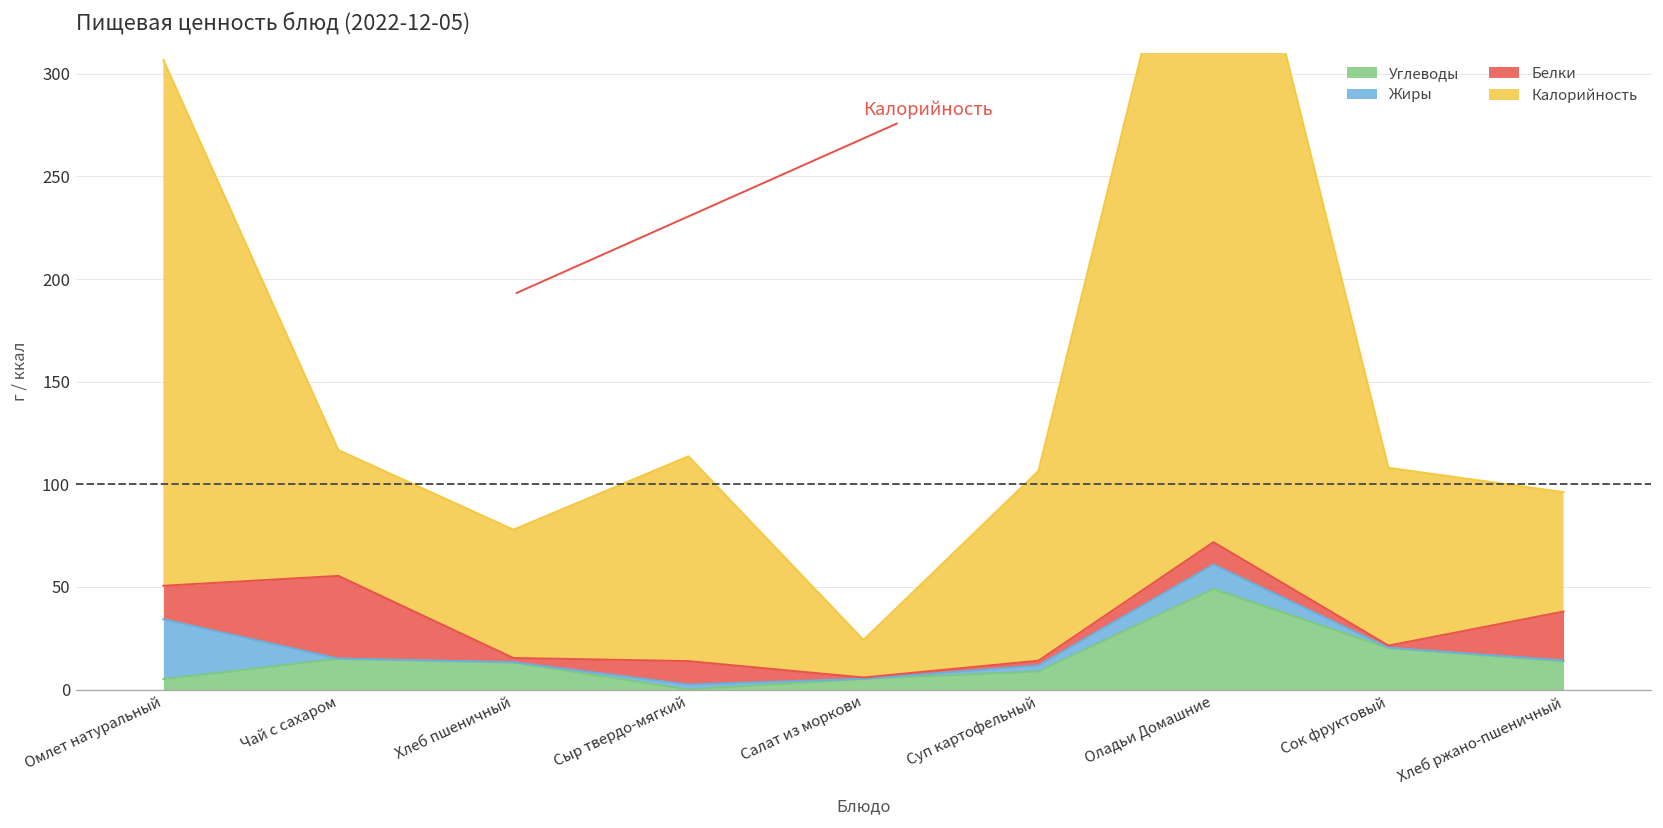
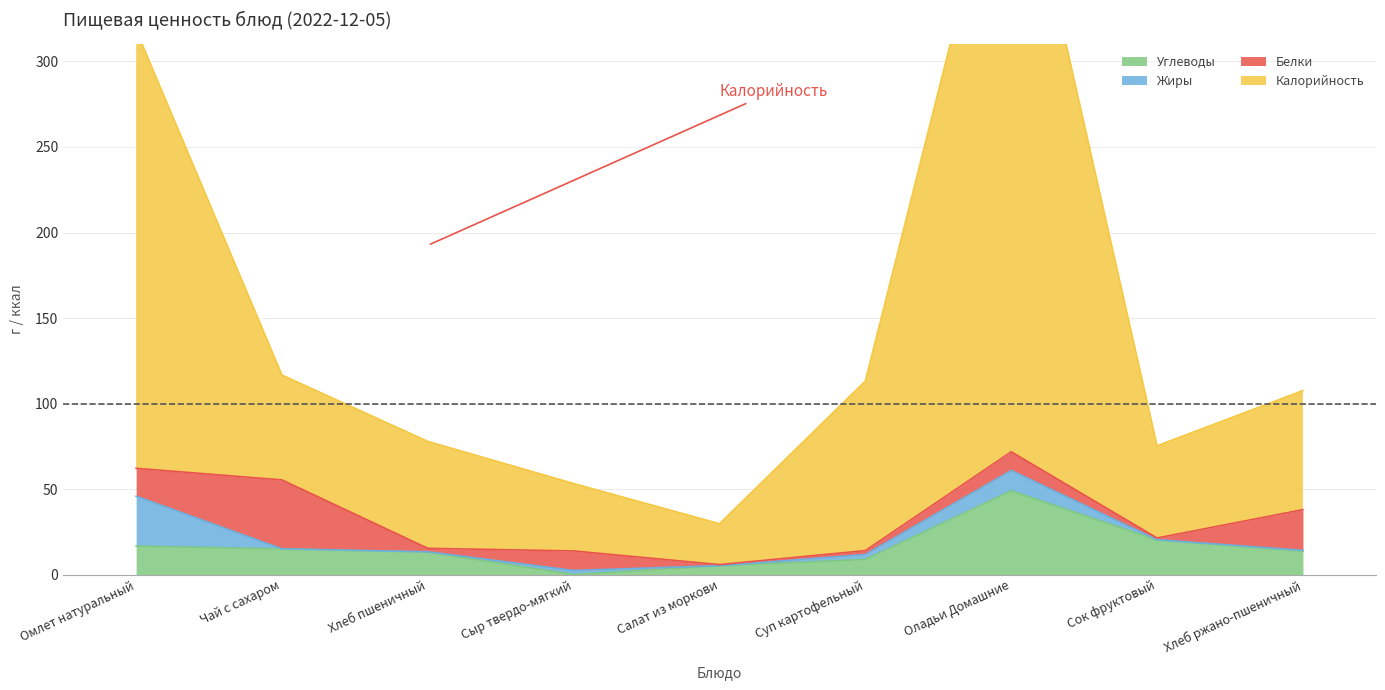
Углеводы, Омлет натуральный: 5 -> 17
Калорийность, Сыр твердо-мягкий: 100 -> 39
Калорийность, Салат из моркови: 18 -> 24
Калорийность, Суп картофельный: 92 -> 99
Калорийность, Сок фруктовый: 87 -> 54
Калорийность, Хлеб ржано-пшеничный: 58 -> 70
